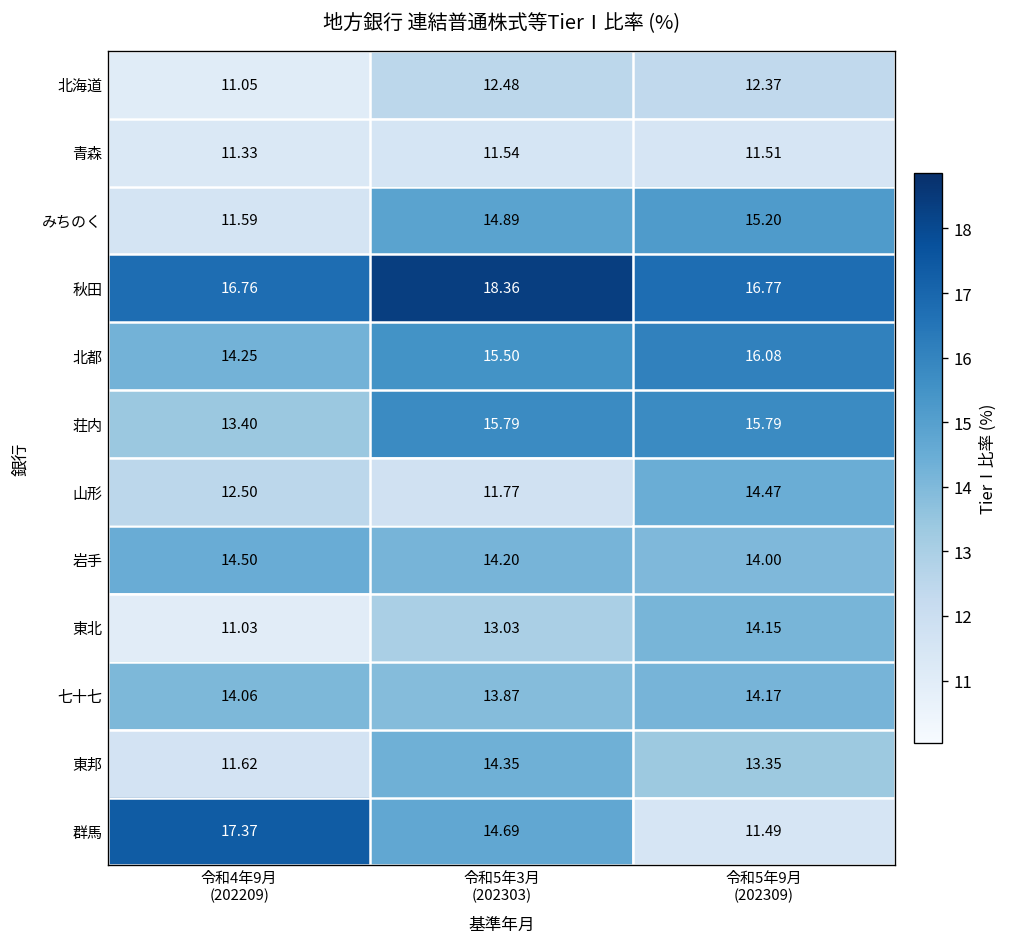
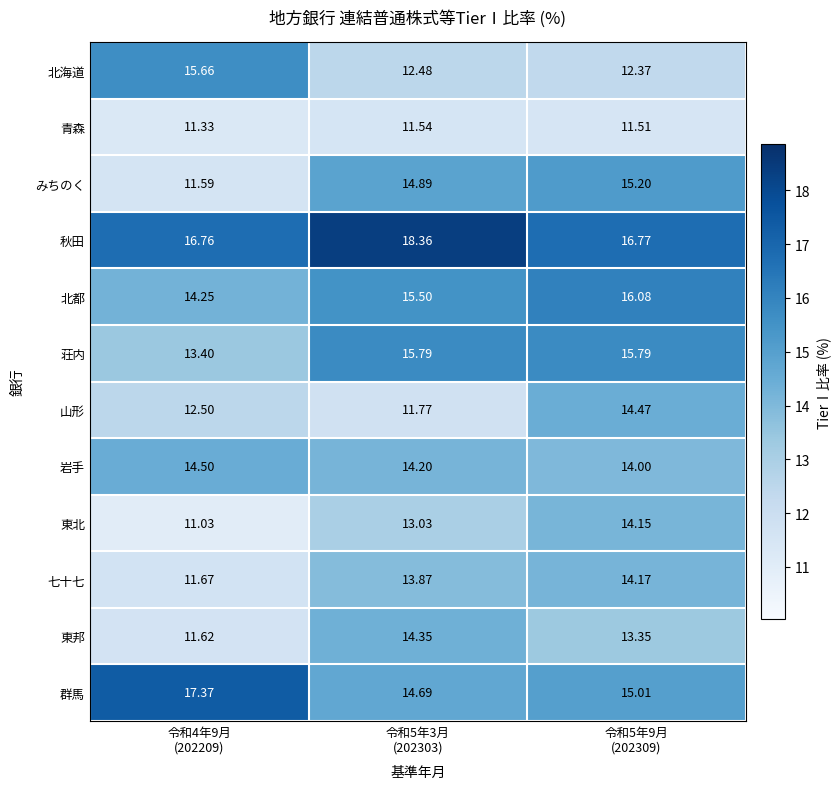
北海道, 令和4年9月 (202209): 11.05 -> 15.66
七十七, 令和4年9月 (202209): 14.06 -> 11.67
群馬, 令和5年9月 (202309): 11.49 -> 15.01
